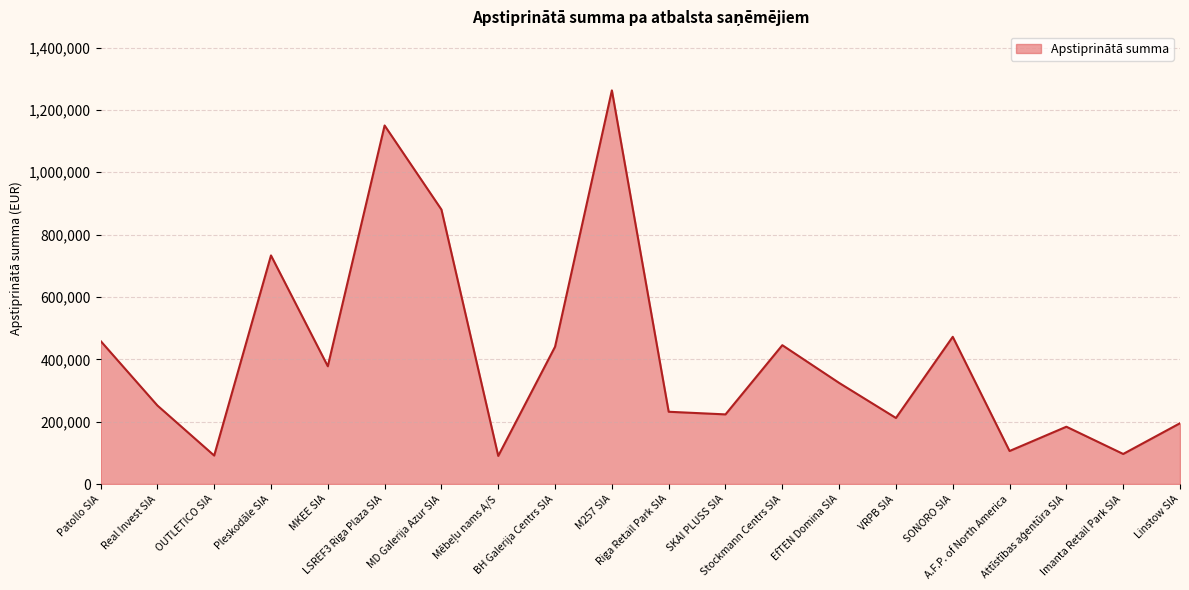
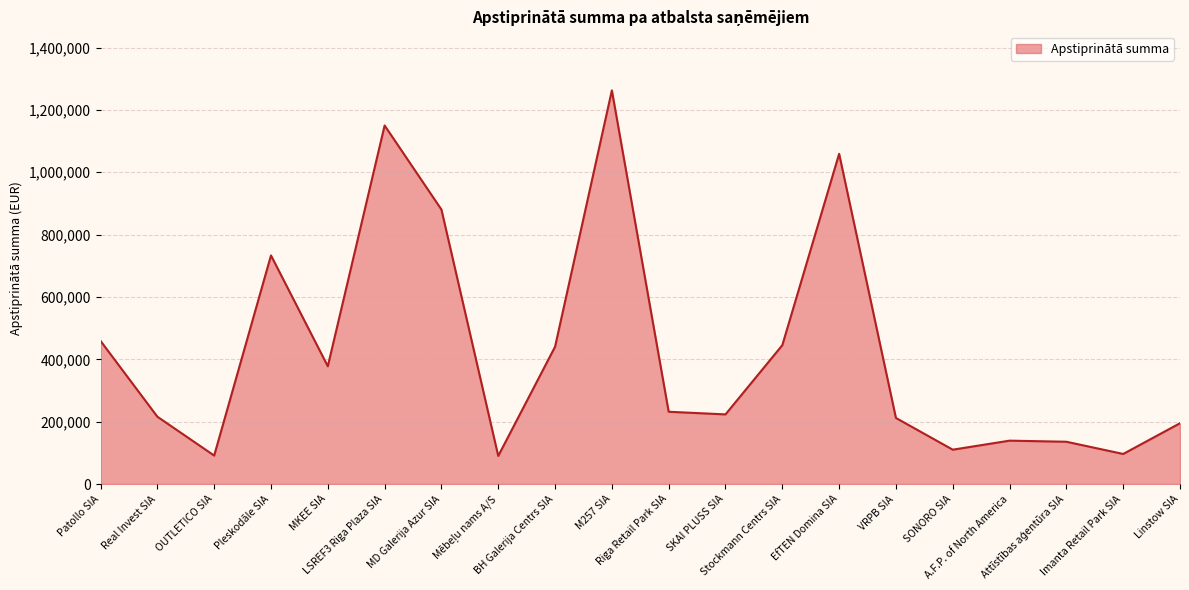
Real Invest SIA: 250,000 -> 220,000
EfTEN Domina SIA: 320,000 -> 1,060,000
SONORO SIA: 470,000 -> 110,000
A.F.P. of North America: 110,000 -> 140,000
Attīstības aģentūra SIA: 180,000 -> 140,000
